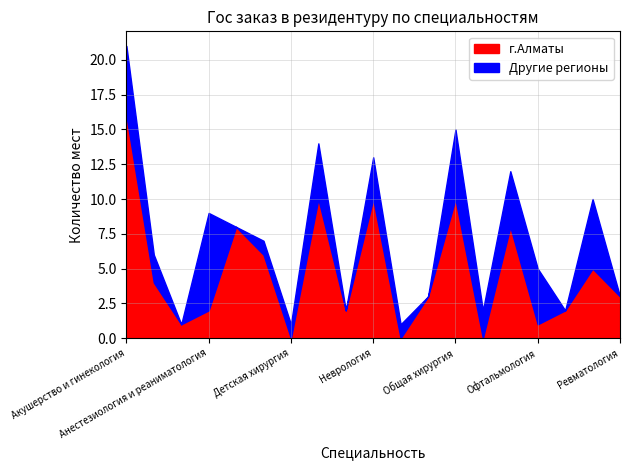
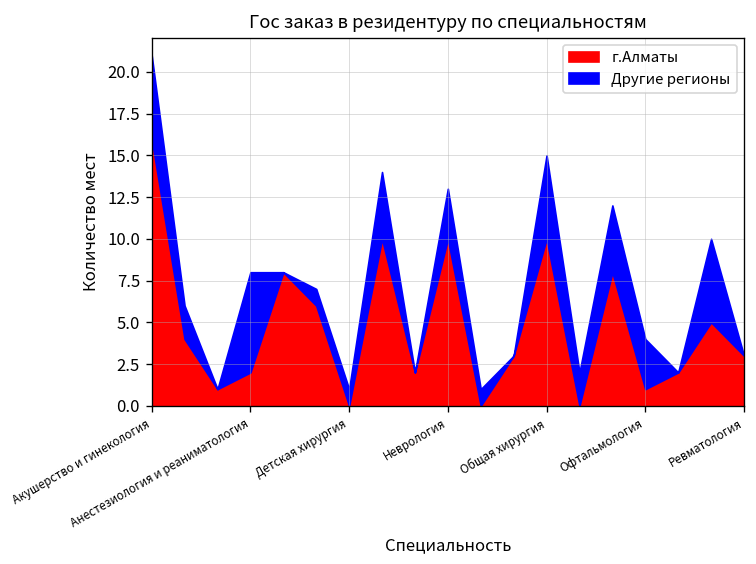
Другие регионы, Анестезиология и реаниматология: 7 -> 6
Другие регионы, Офтальмология: 4 -> 3
